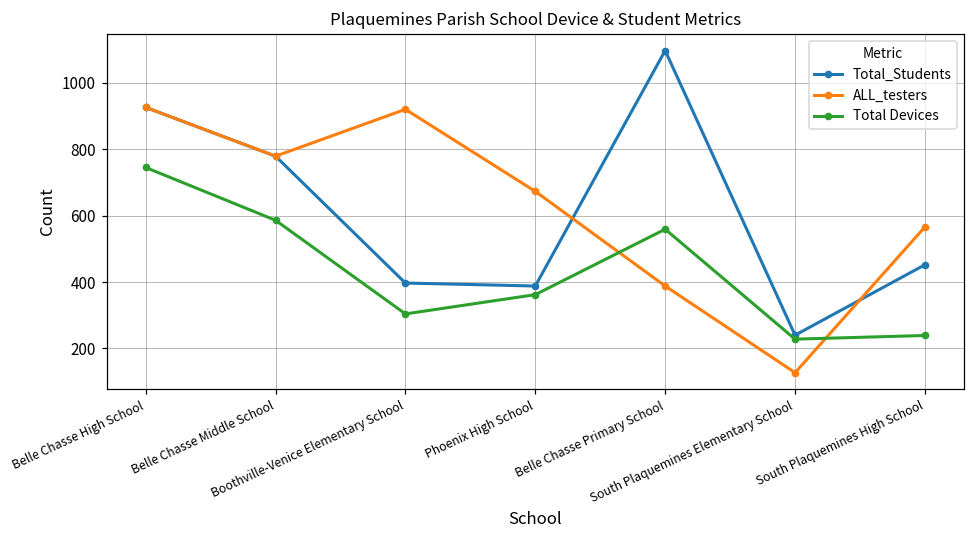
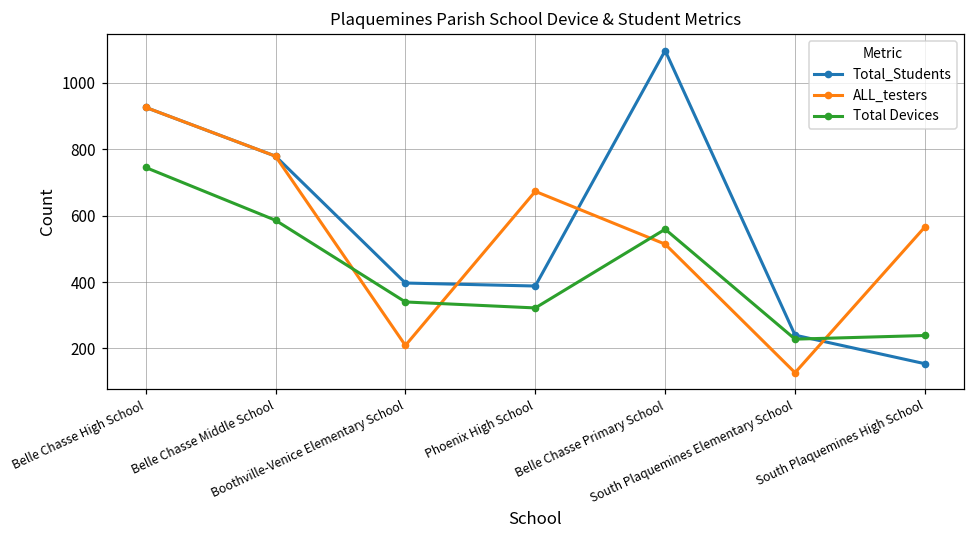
ALL_testers, Boothville-Venice Elementary School: 920 -> 210
Total Devices, Boothville-Venice Elementary School: 300 -> 340
Total Devices, Phoenix High School: 360 -> 320
ALL_testers, Belle Chasse Primary School: 390 -> 510
Total_Students, South Plaquemines High School: 450 -> 150
